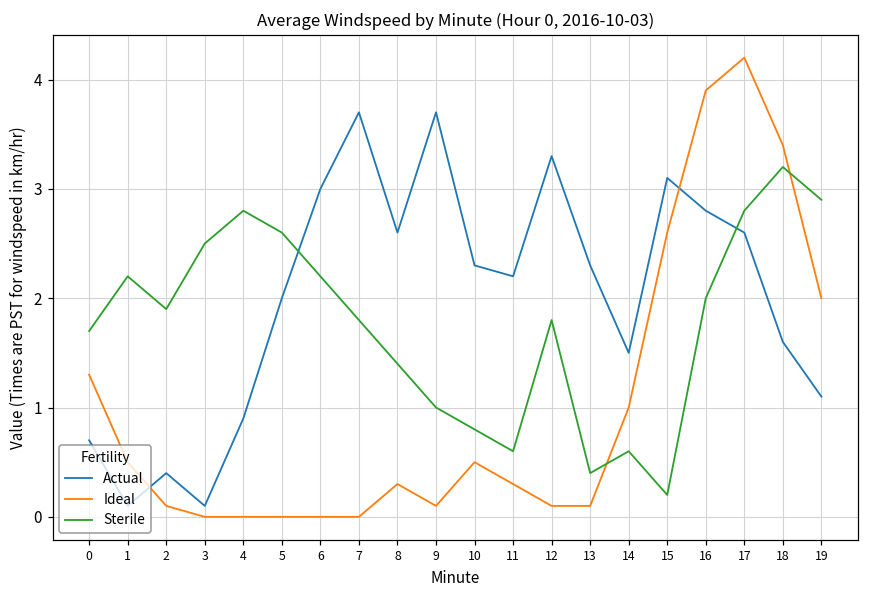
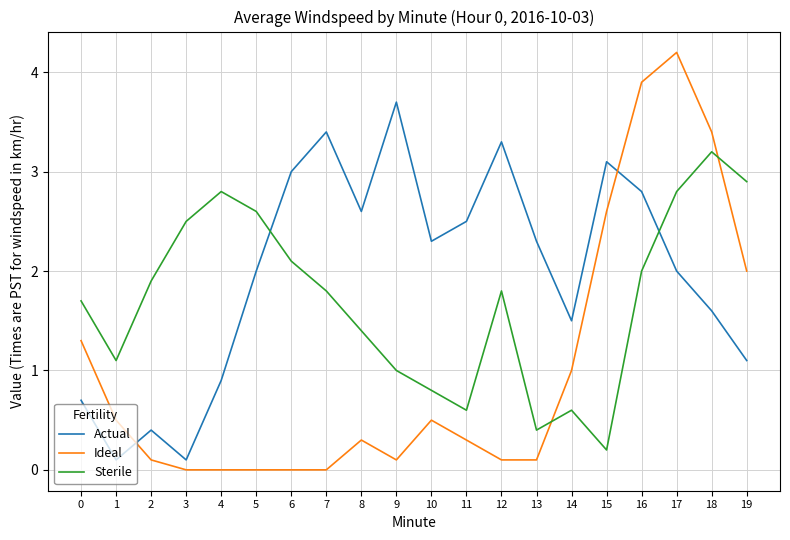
Sterile, 1: 2.2 -> 1.1
Sterile, 6: 2.2 -> 2.1
Actual, 7: 3.7 -> 3.4
Actual, 11: 2.2 -> 2.5
Actual, 17: 2.6 -> 2.0
